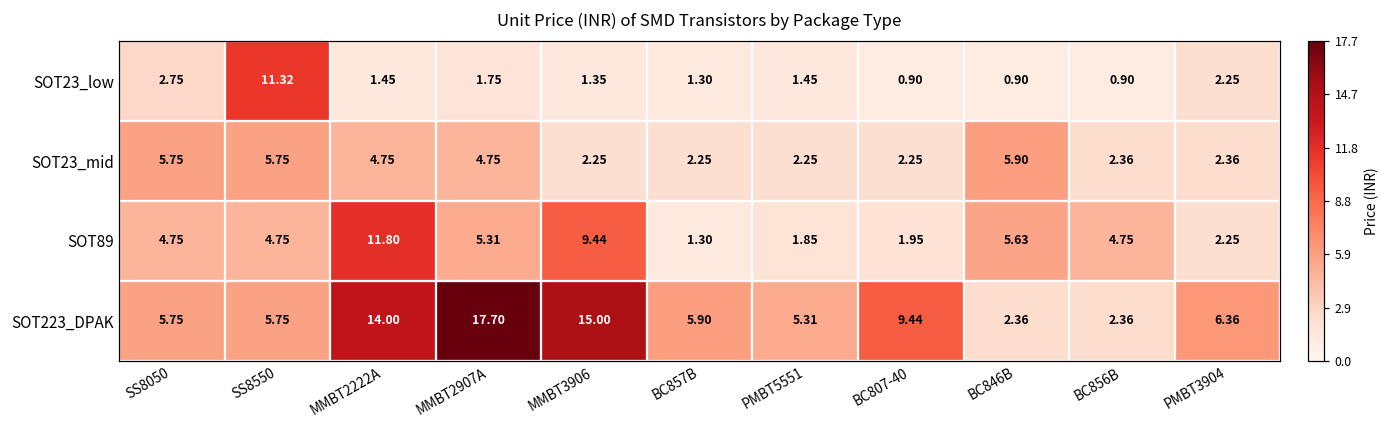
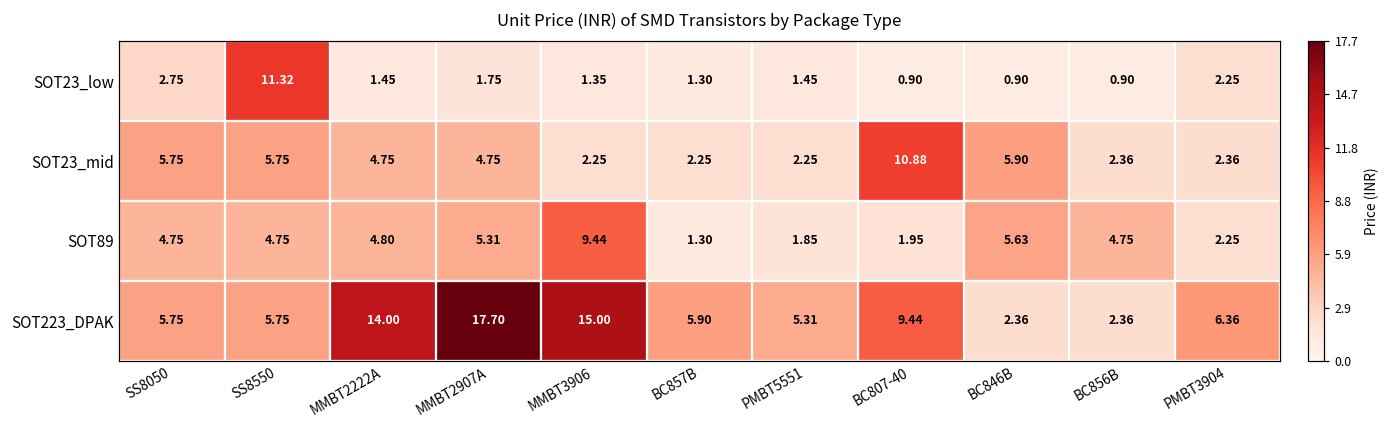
SOT23_mid, BC807-40: 2.25 -> 10.88
SOT89, MMBT2222A: 11.80 -> 4.80
